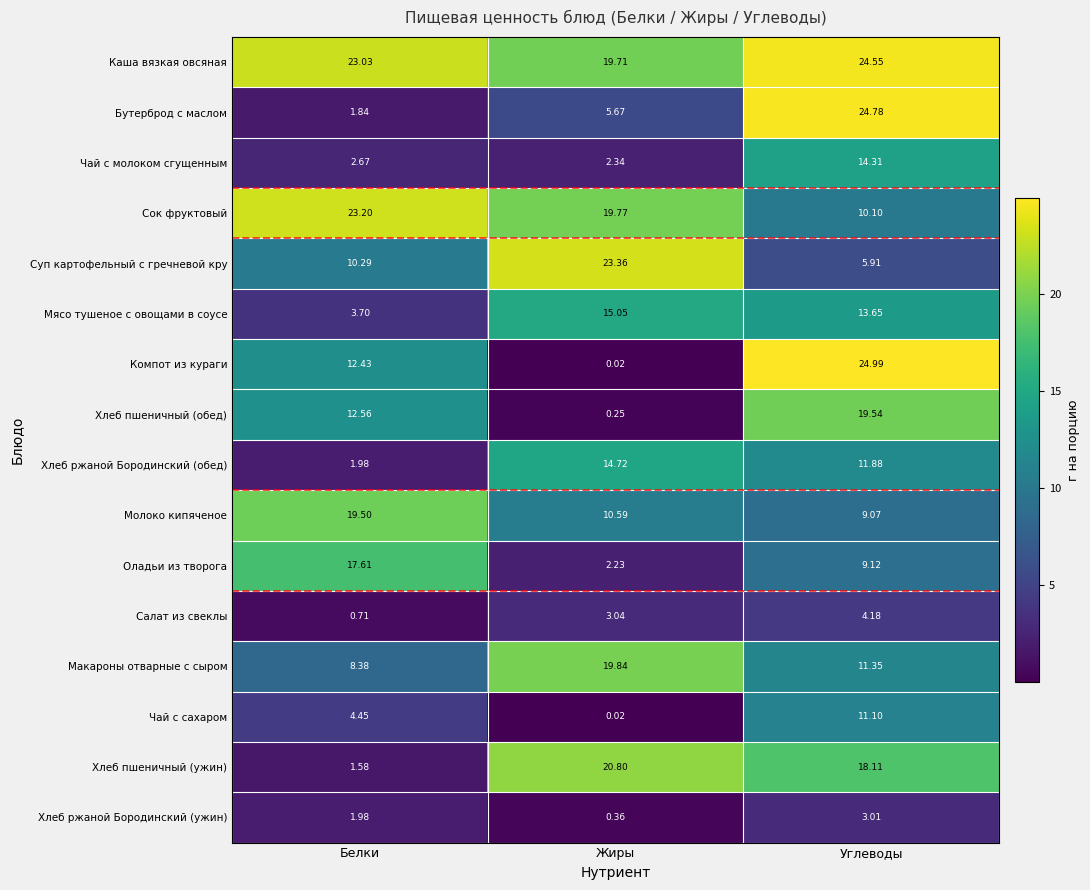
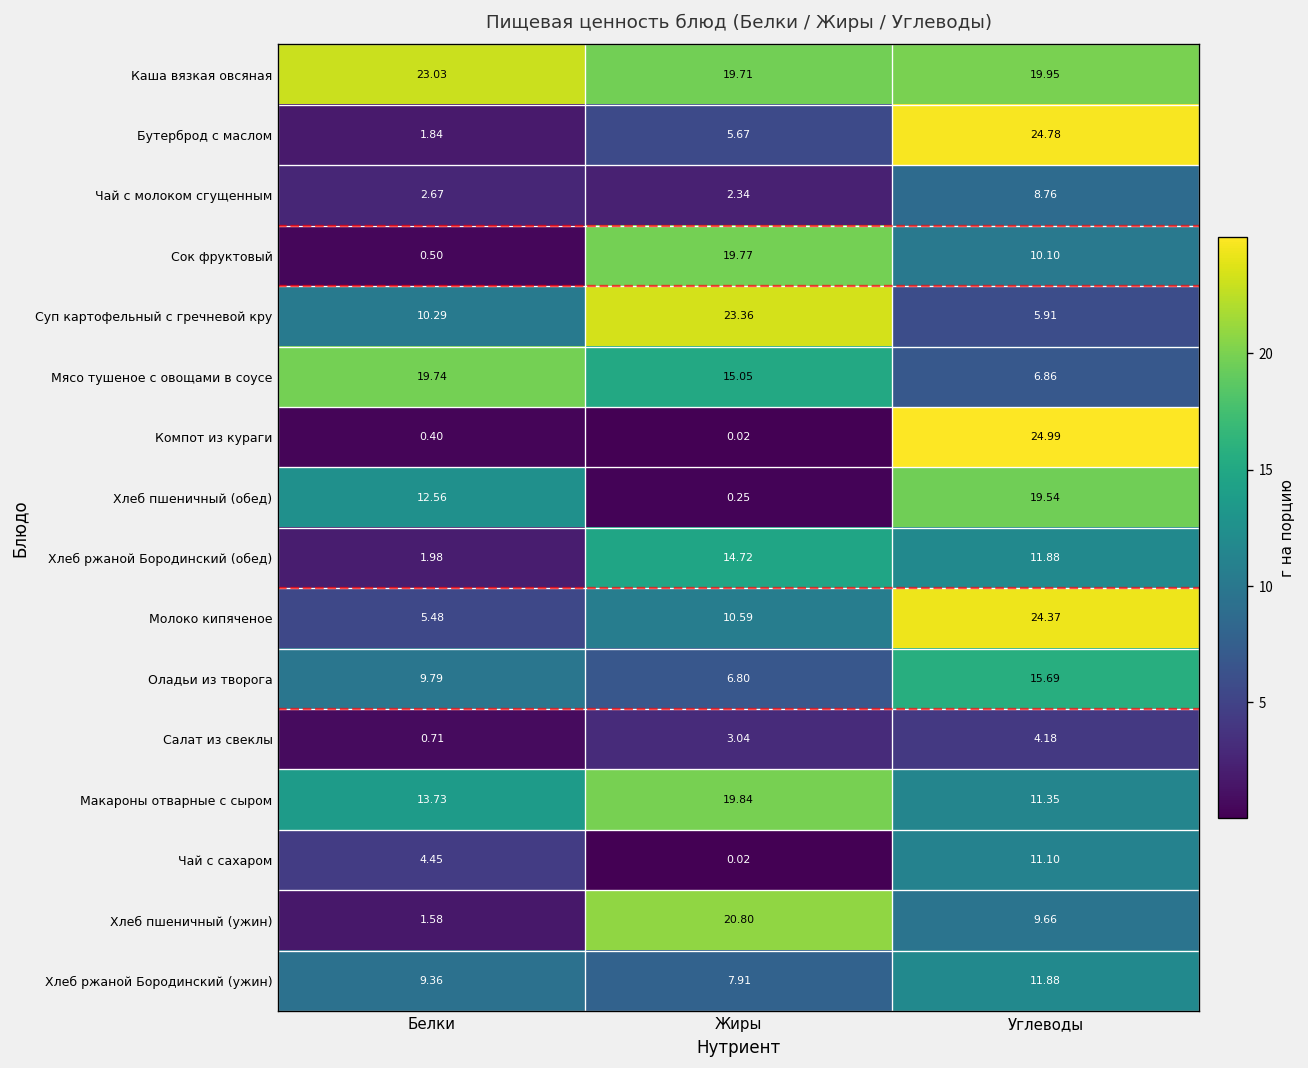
Каша вязкая овсяная, Углеводы: 24.55 -> 19.95
Чай с молоком сгущенным, Углеводы: 14.31 -> 8.76
Сок фруктовый, Белки: 23.20 -> 0.50
Мясо тушеное с овощами в соусе, Белки: 3.70 -> 19.74
Мясо тушеное с овощами в соусе, Углеводы: 13.65 -> 6.86
Компот из кураги, Белки: 12.43 -> 0.40
Молоко кипяченое, Белки: 19.50 -> 5.48
Молоко кипяченое, Углеводы: 9.07 -> 24.37
Оладьи из творога, Белки: 17.61 -> 9.79
Оладьи из творога, Жиры: 2.23 -> 6.80
Оладьи из творога, Углеводы: 9.12 -> 15.69
Макароны отварные с сыром, Белки: 8.38 -> 13.73
Хлеб пшеничный (ужин), Углеводы: 18.11 -> 9.66
Хлеб ржаной Бородинский (ужин), Белки: 1.98 -> 9.36
Хлеб ржаной Бородинский (ужин), Жиры: 0.36 -> 7.91
Хлеб ржаной Бородинский (ужин), Углеводы: 3.01 -> 11.88
